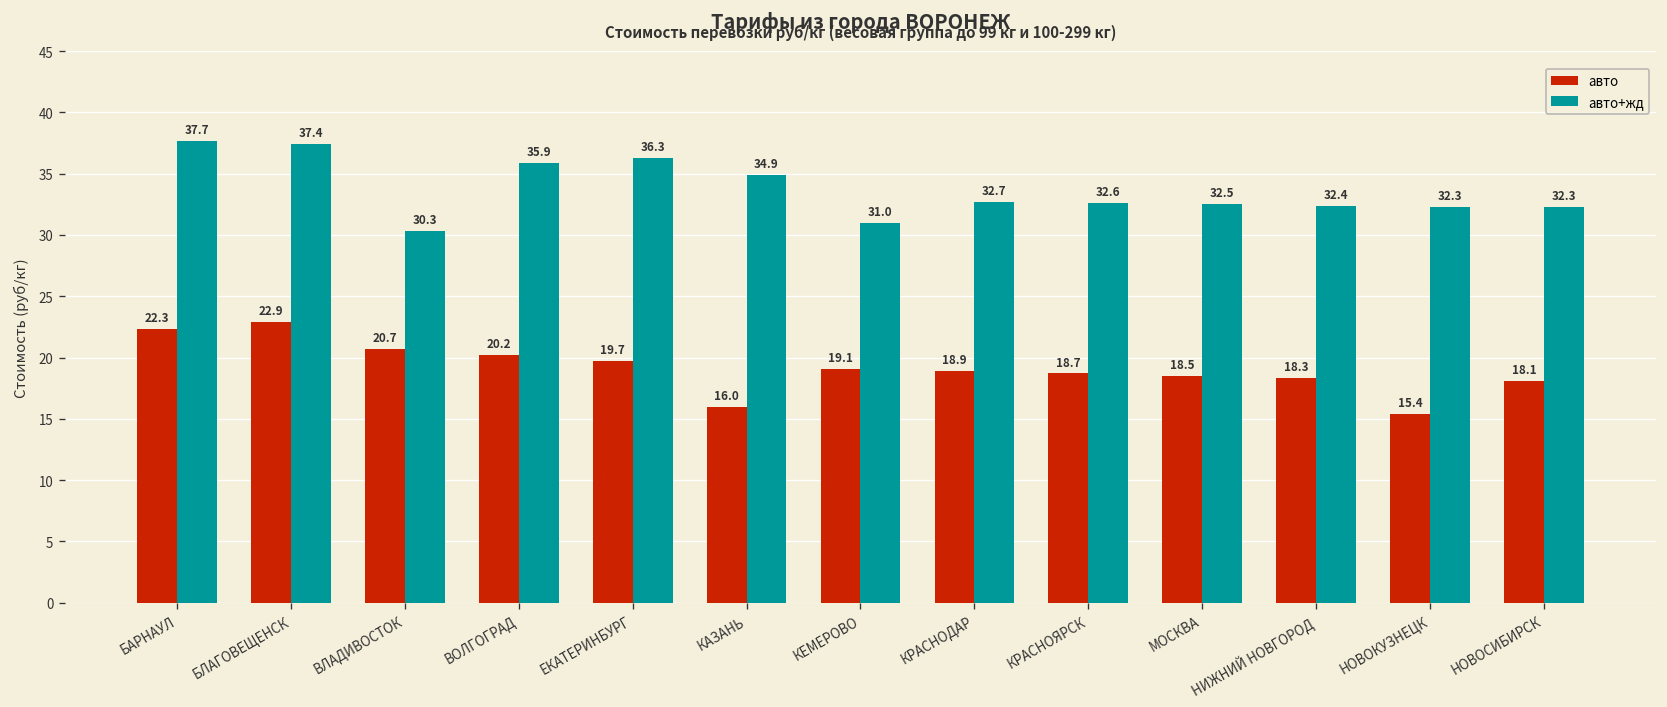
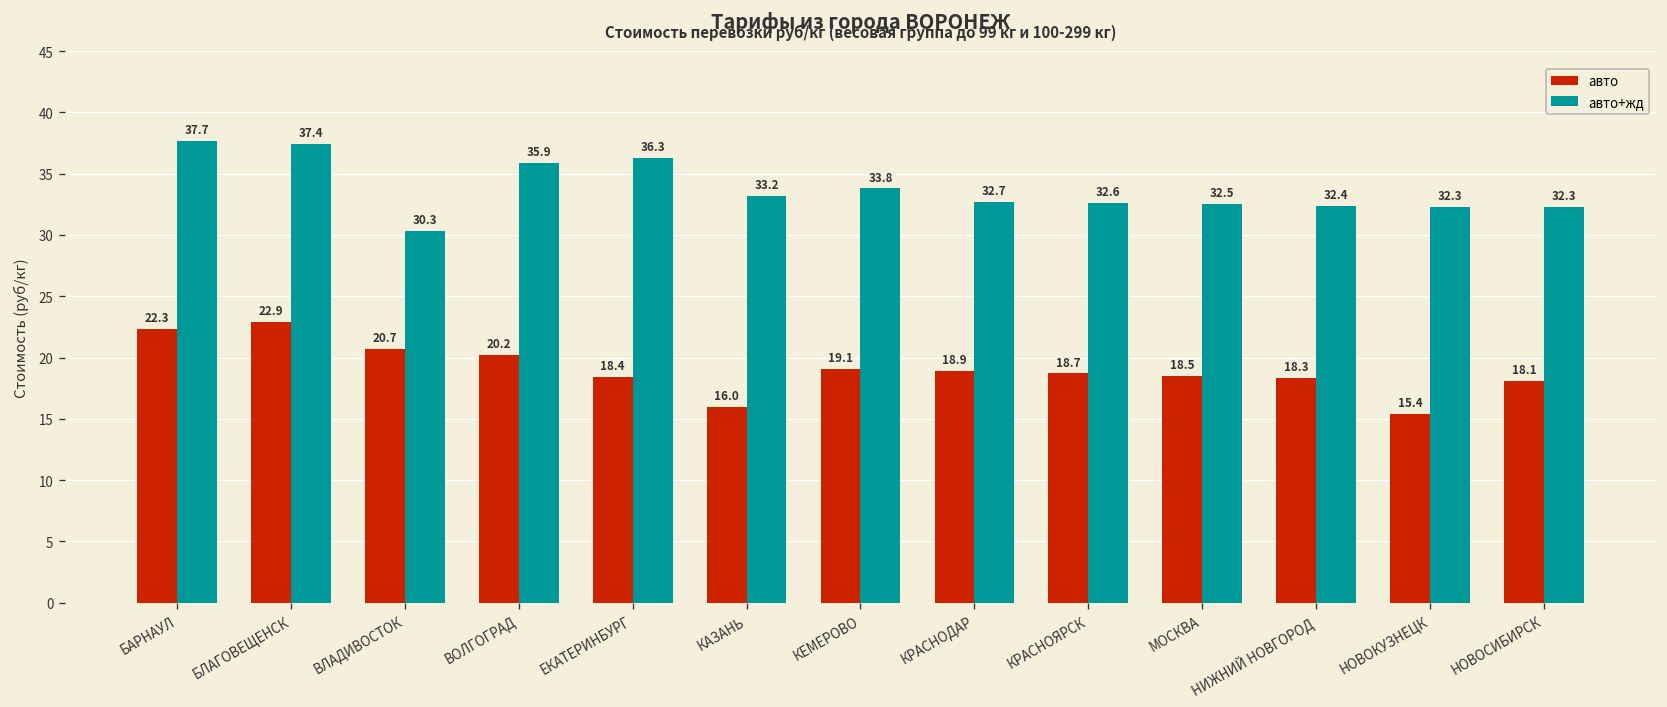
авто, ЕКАТЕРИНБУРГ: 19.7 -> 18.4
авто+жд, КАЗАНЬ: 34.9 -> 33.2
авто+жд, КЕМЕРОВО: 31.0 -> 33.8
